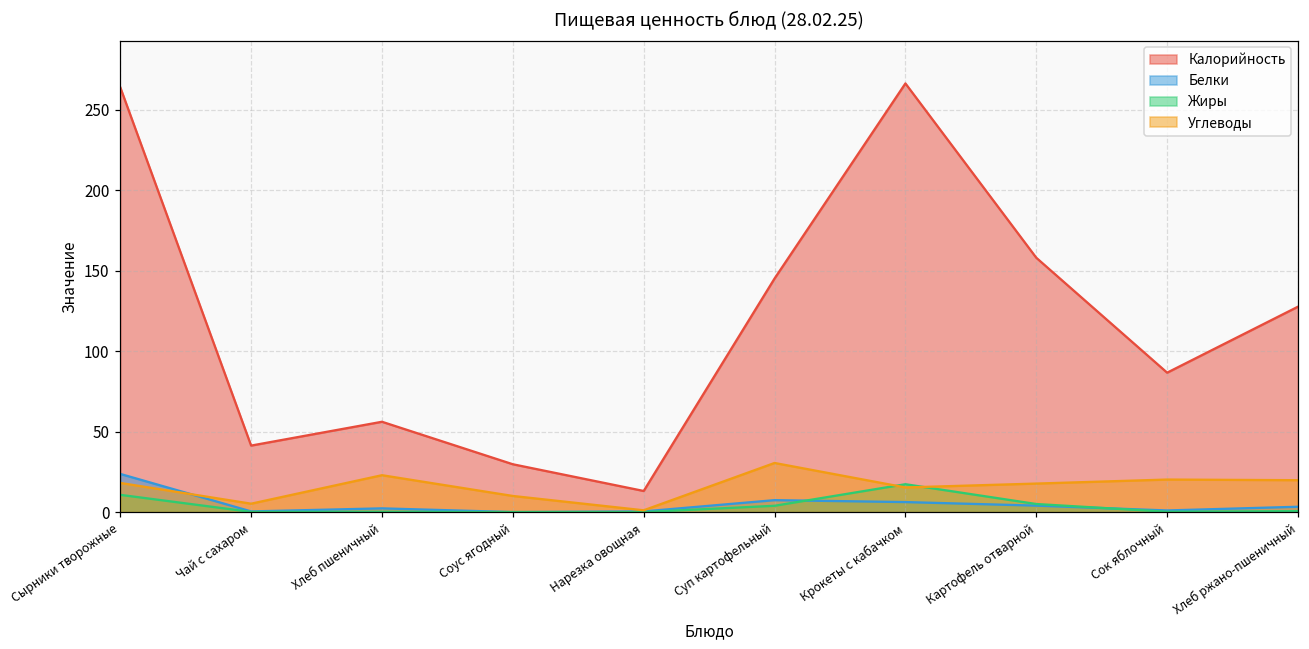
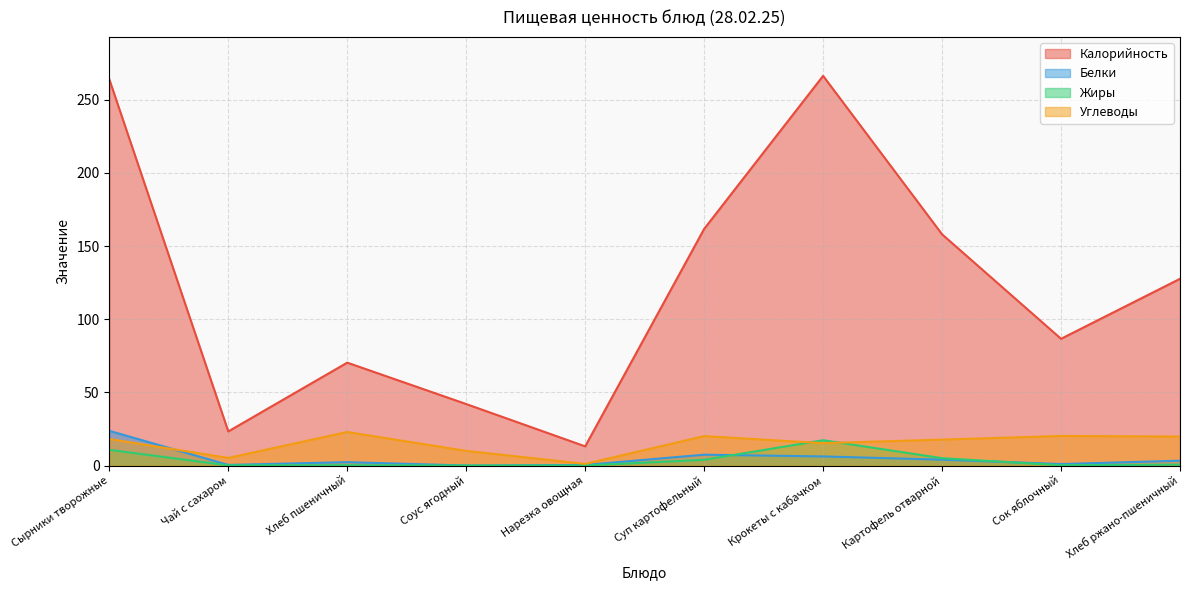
Калорийность, Чай с сахаром: 41 -> 23
Калорийность, Хлеб пшеничный: 56 -> 70
Калорийность, Соус ягодный: 30 -> 42
Калорийность, Суп картофельный: 145 -> 162
Углеводы, Суп картофельный: 31 -> 20
